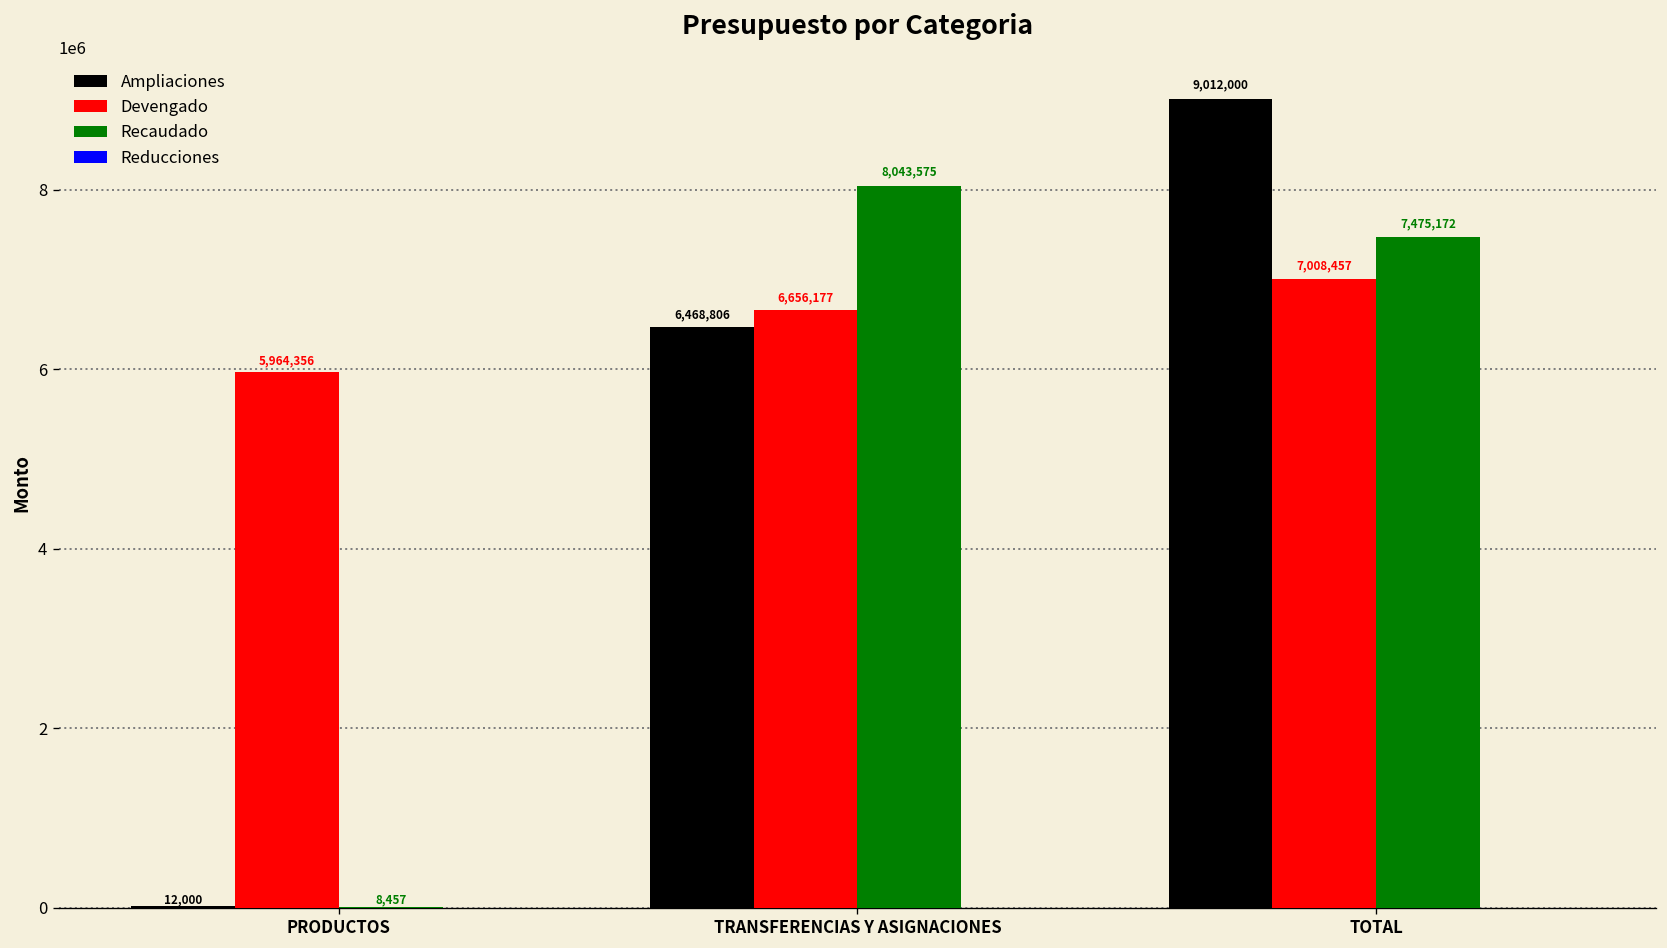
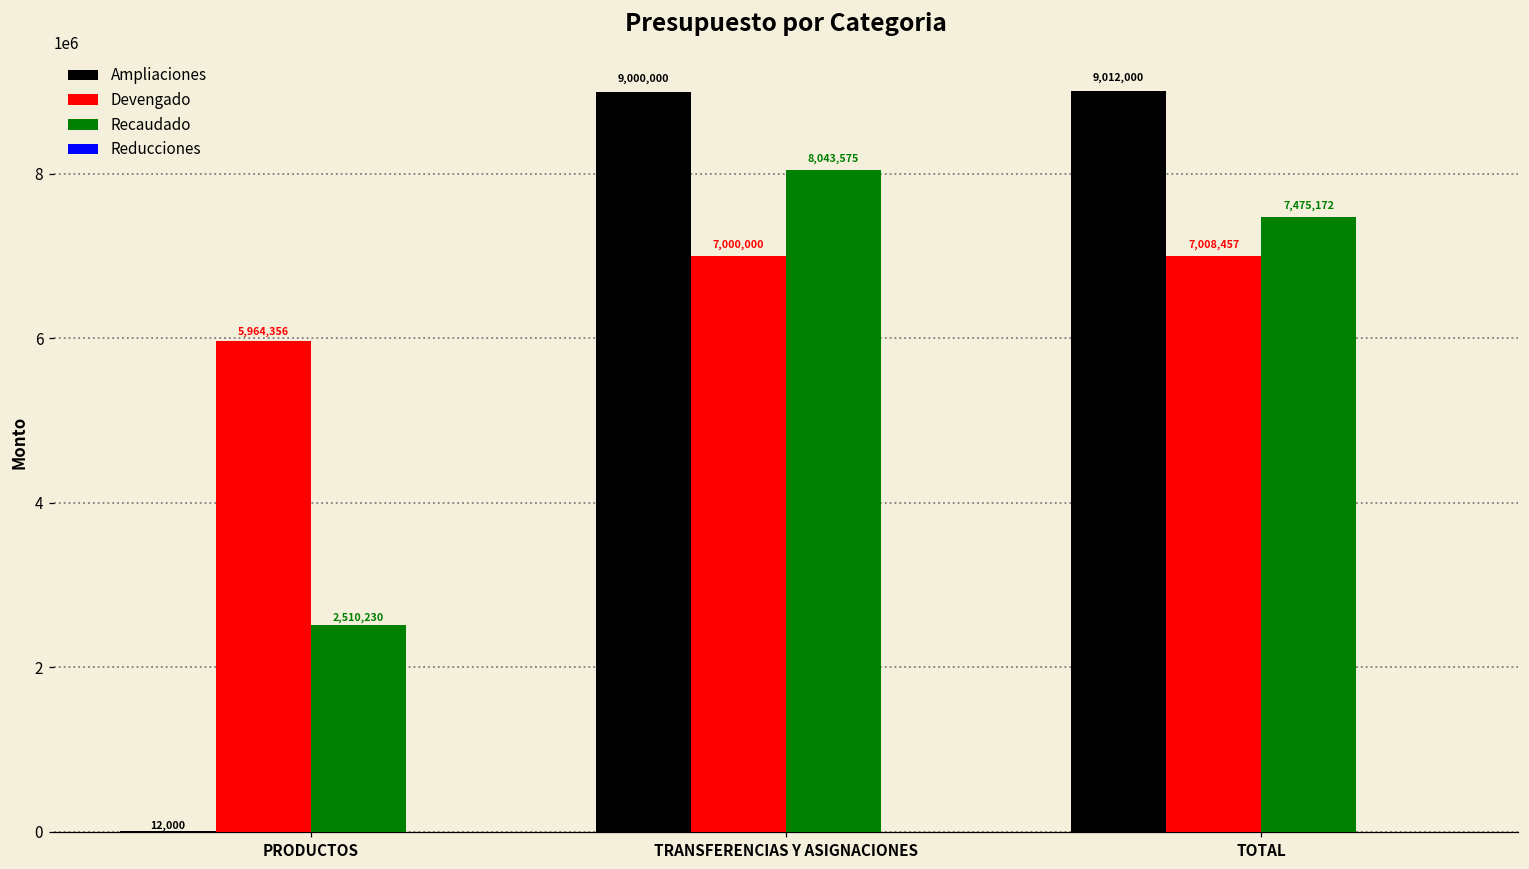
Recaudado, PRODUCTOS: 8,457 -> 2,510,230
Ampliaciones, TRANSFERENCIAS Y ASIGNACIONES: 6,468,806 -> 9,000,000
Devengado, TRANSFERENCIAS Y ASIGNACIONES: 6,656,177 -> 7,000,000
